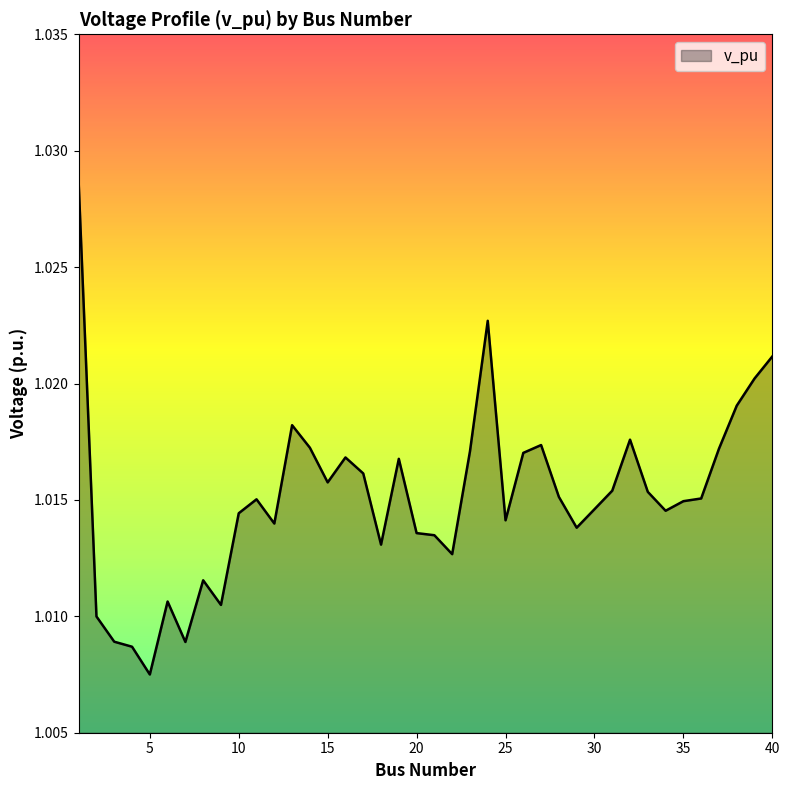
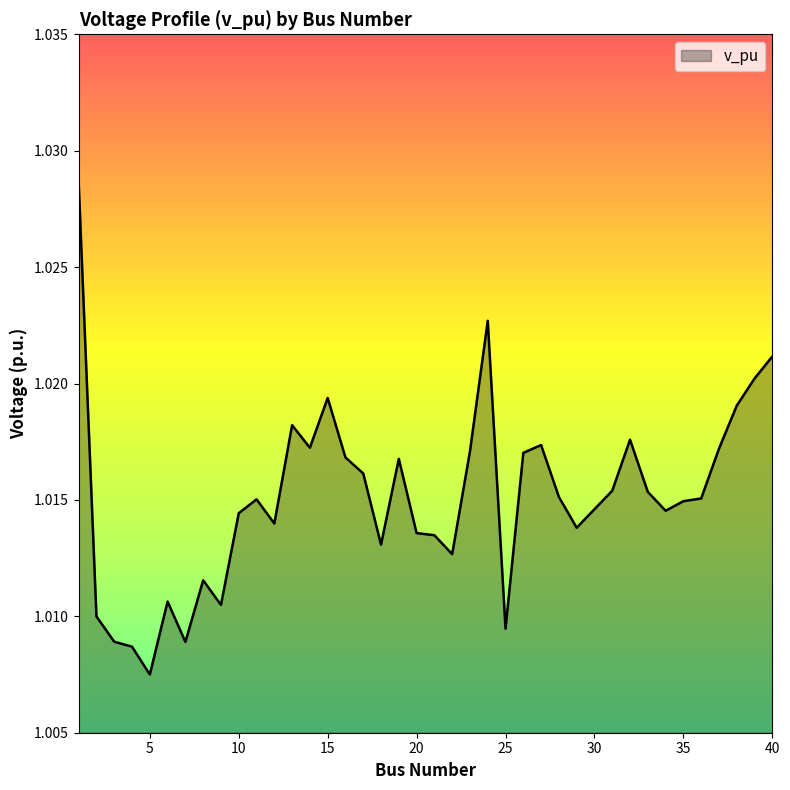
15: 1.0158 -> 1.0194
25: 1.0141 -> 1.0095
